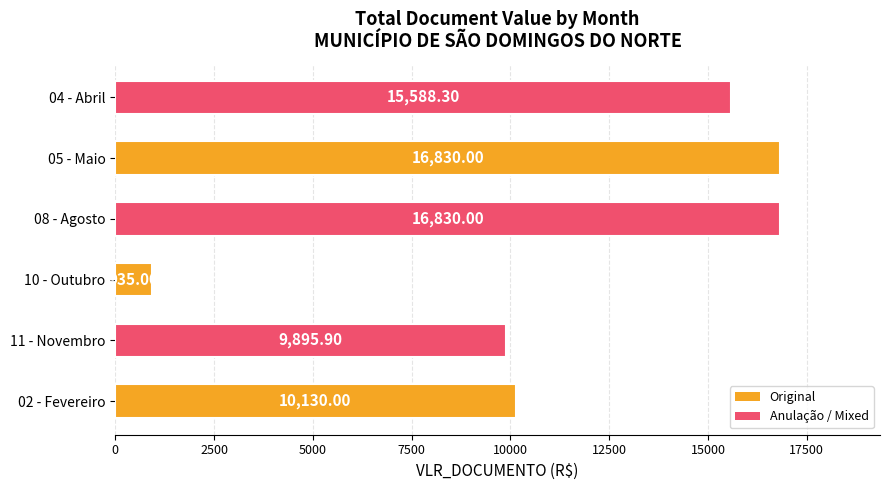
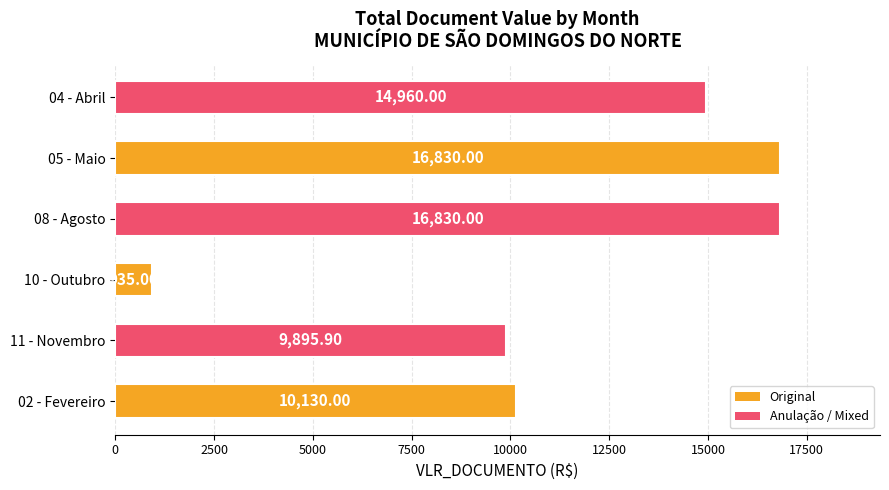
04 - Abril: 15,588.30 -> 14,960.00
